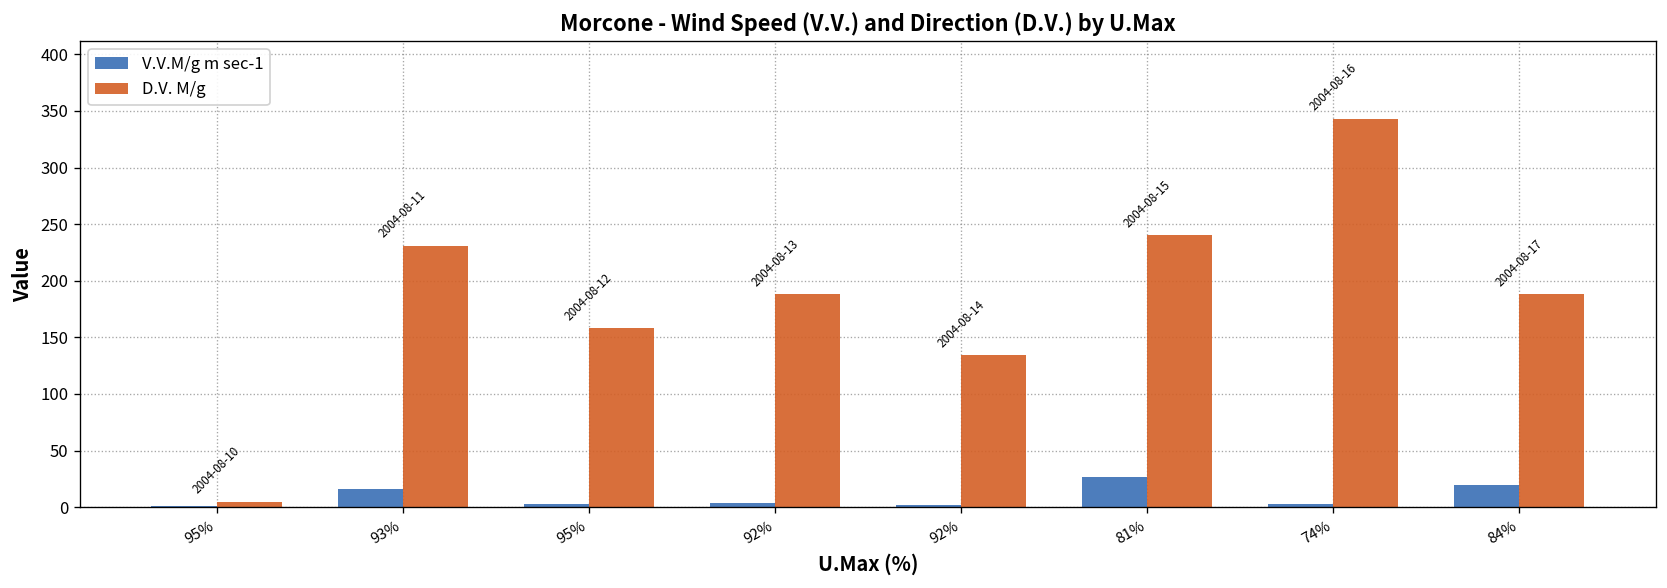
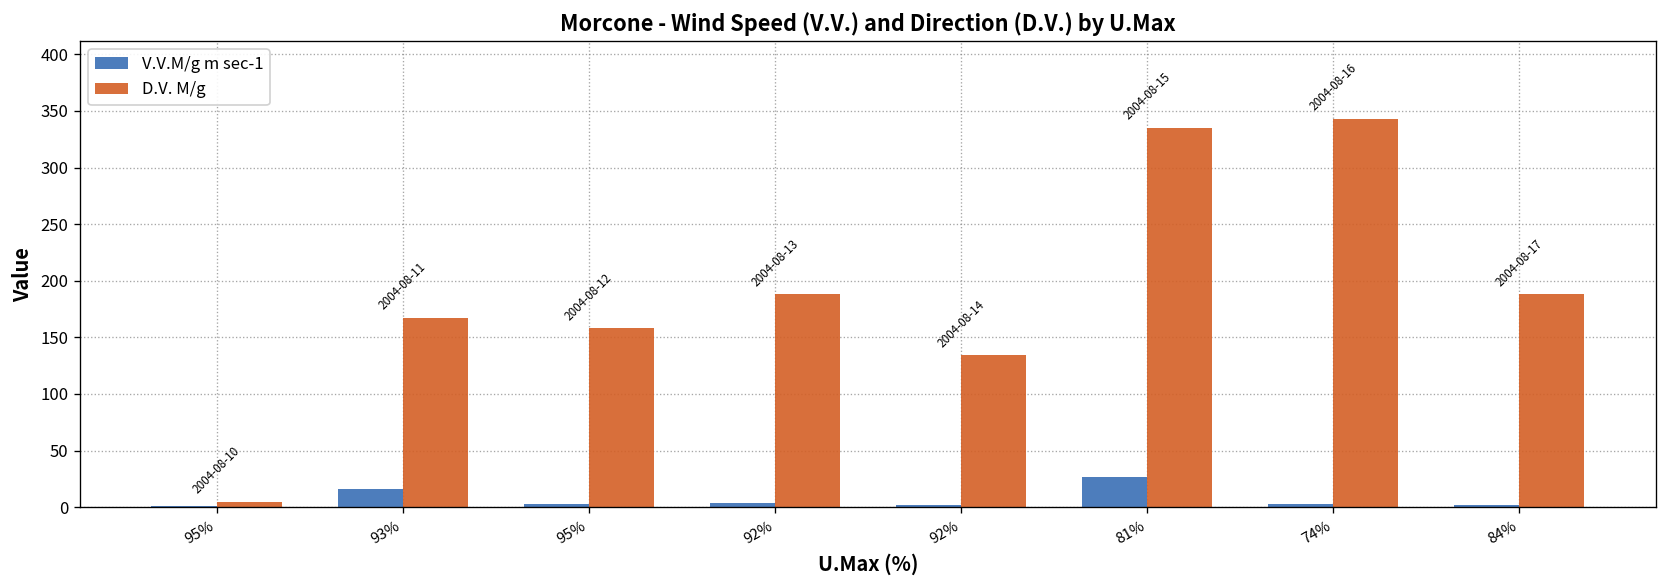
D.V. M/g, 93%: 230 -> 170
D.V. M/g, 81%: 240 -> 340
V.V.M/g m sec-1, 84%: 20 -> 0
